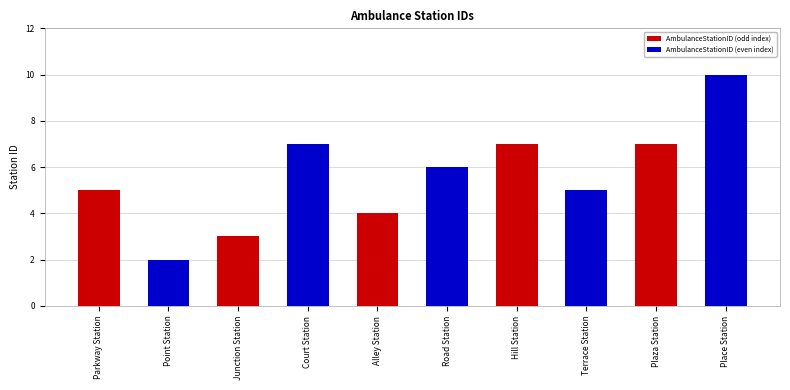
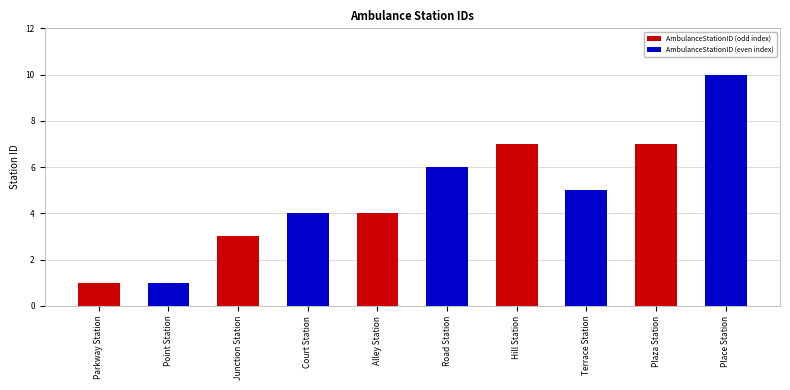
Parkway Station: 5 -> 1
Point Station: 2 -> 1
Court Station: 7 -> 4
